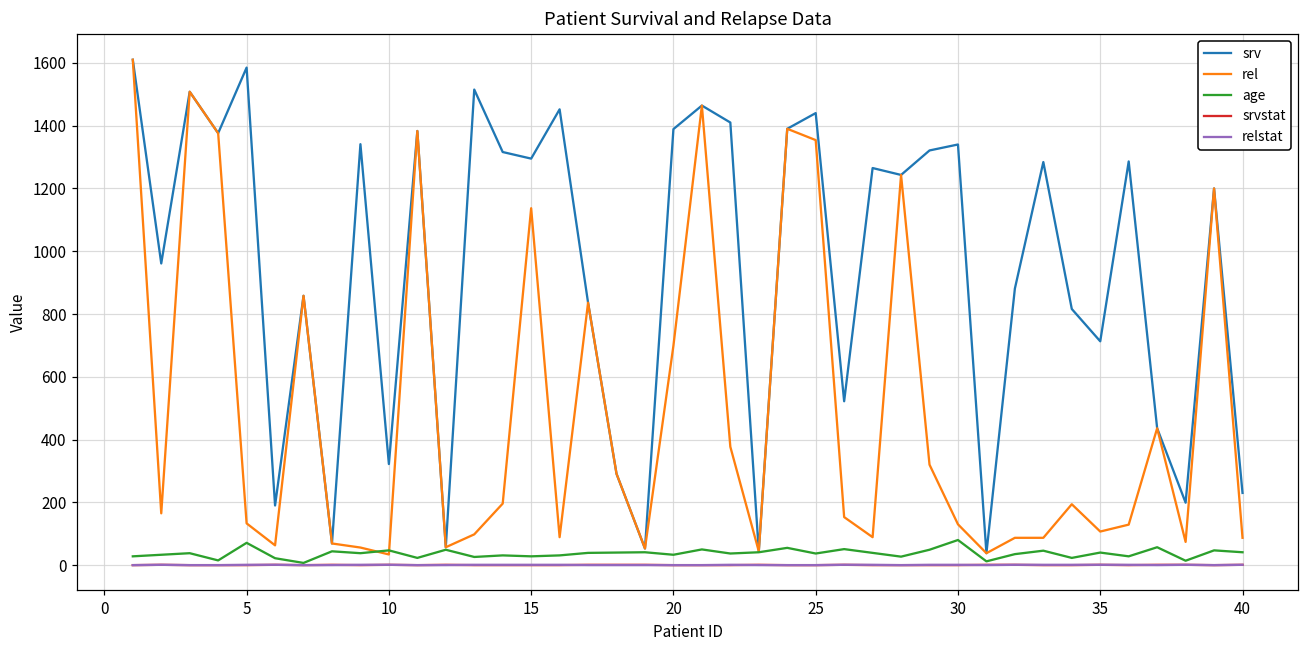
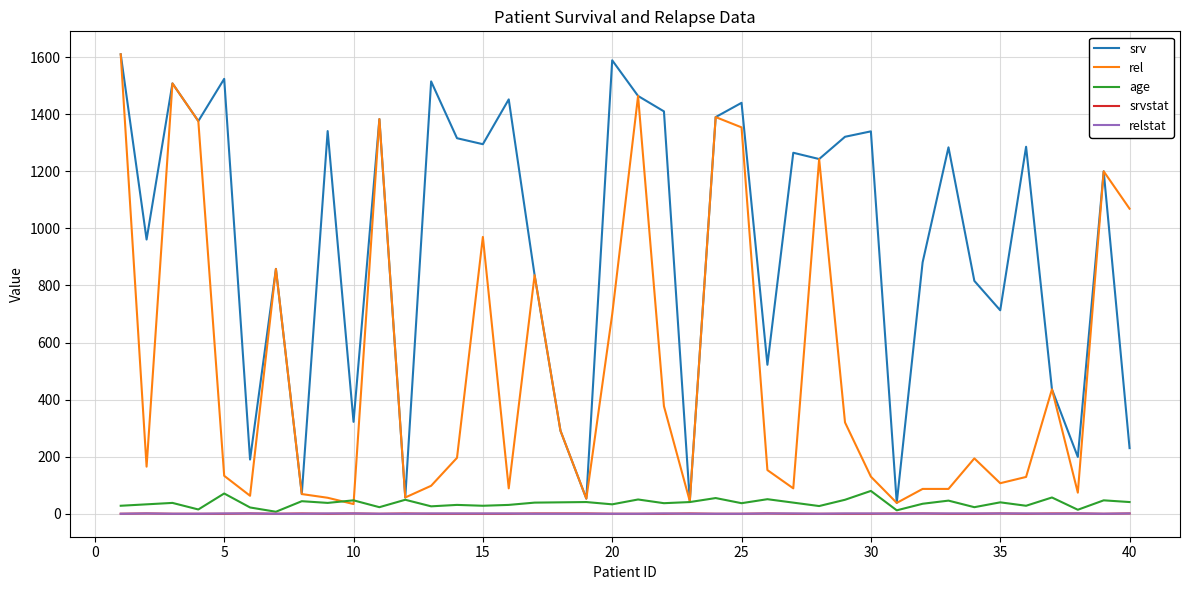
srv, 5: 1590 -> 1520
rel, 15: 1140 -> 970
srv, 20: 1390 -> 1590
rel, 40: 90 -> 1070
